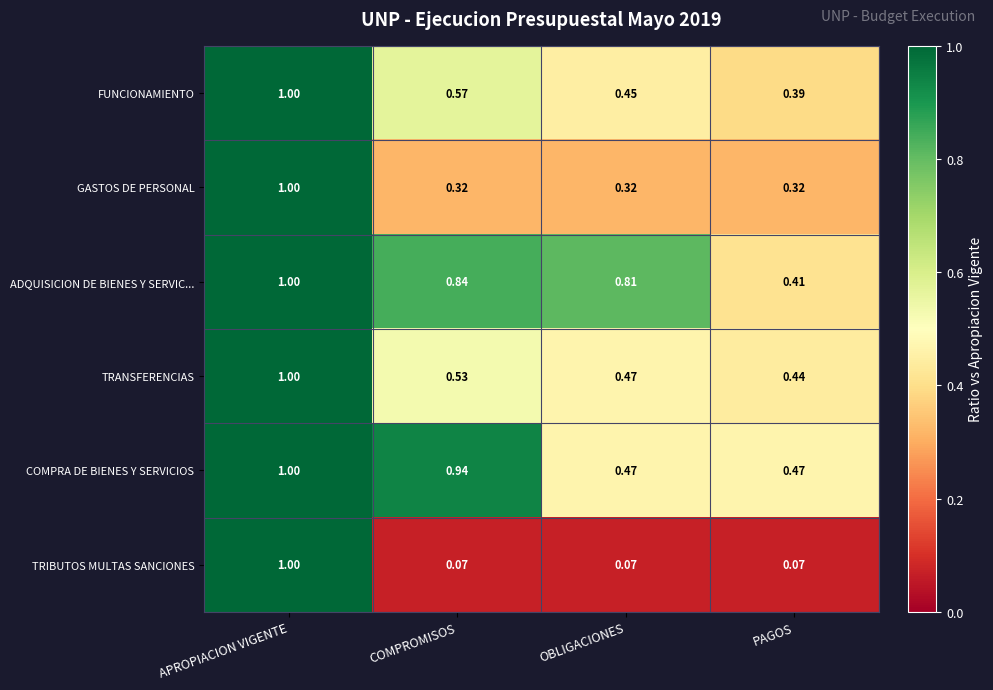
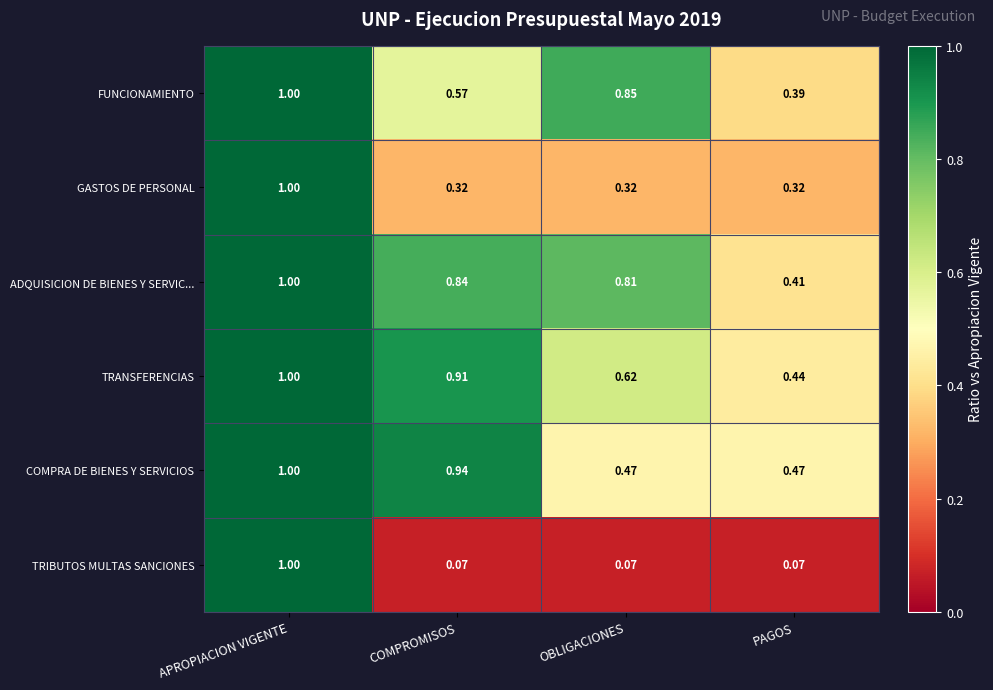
FUNCIONAMIENTO, OBLIGACIONES: 0.45 -> 0.85
TRANSFERENCIAS, COMPROMISOS: 0.53 -> 0.91
TRANSFERENCIAS, OBLIGACIONES: 0.47 -> 0.62
